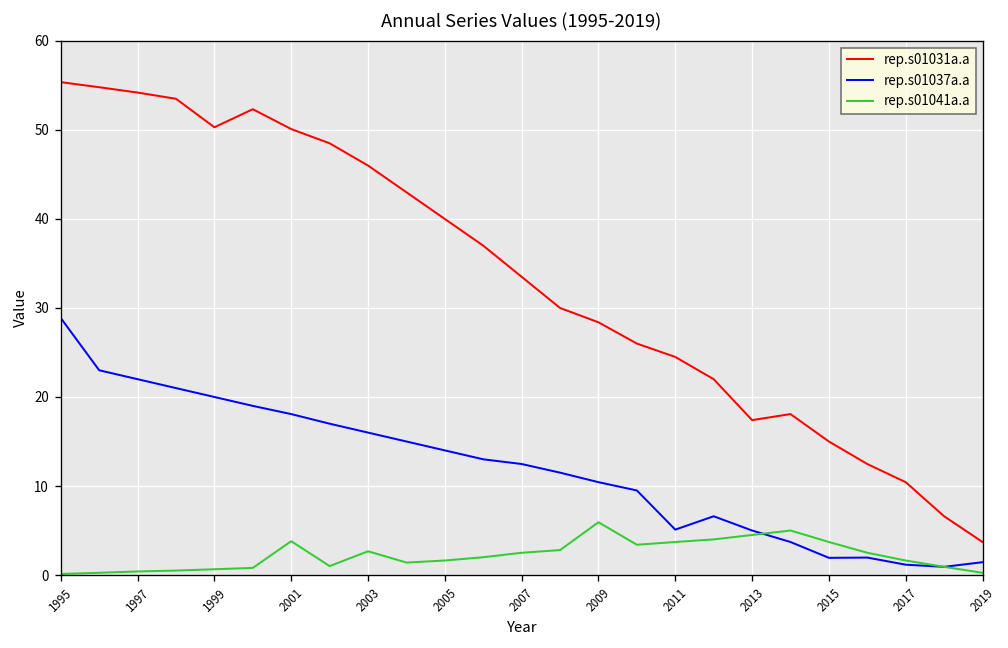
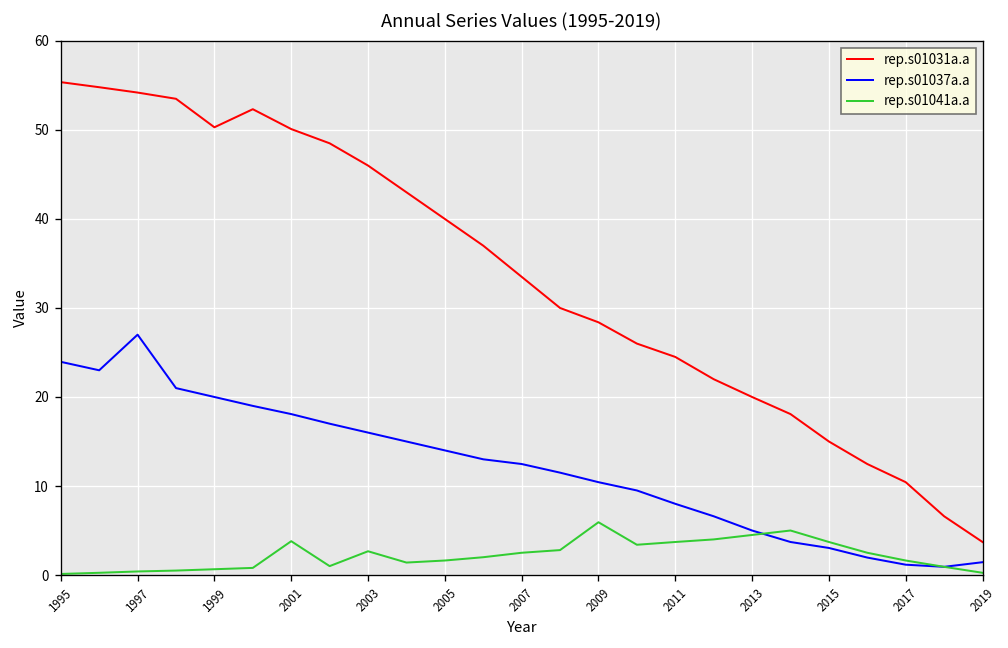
rep.s01037a.a, 1995: 29 -> 24
rep.s01037a.a, 1997: 22 -> 27
rep.s01037a.a, 2011: 5 -> 8
rep.s01031a.a, 2013: 17 -> 20
rep.s01037a.a, 2015: 2 -> 3
